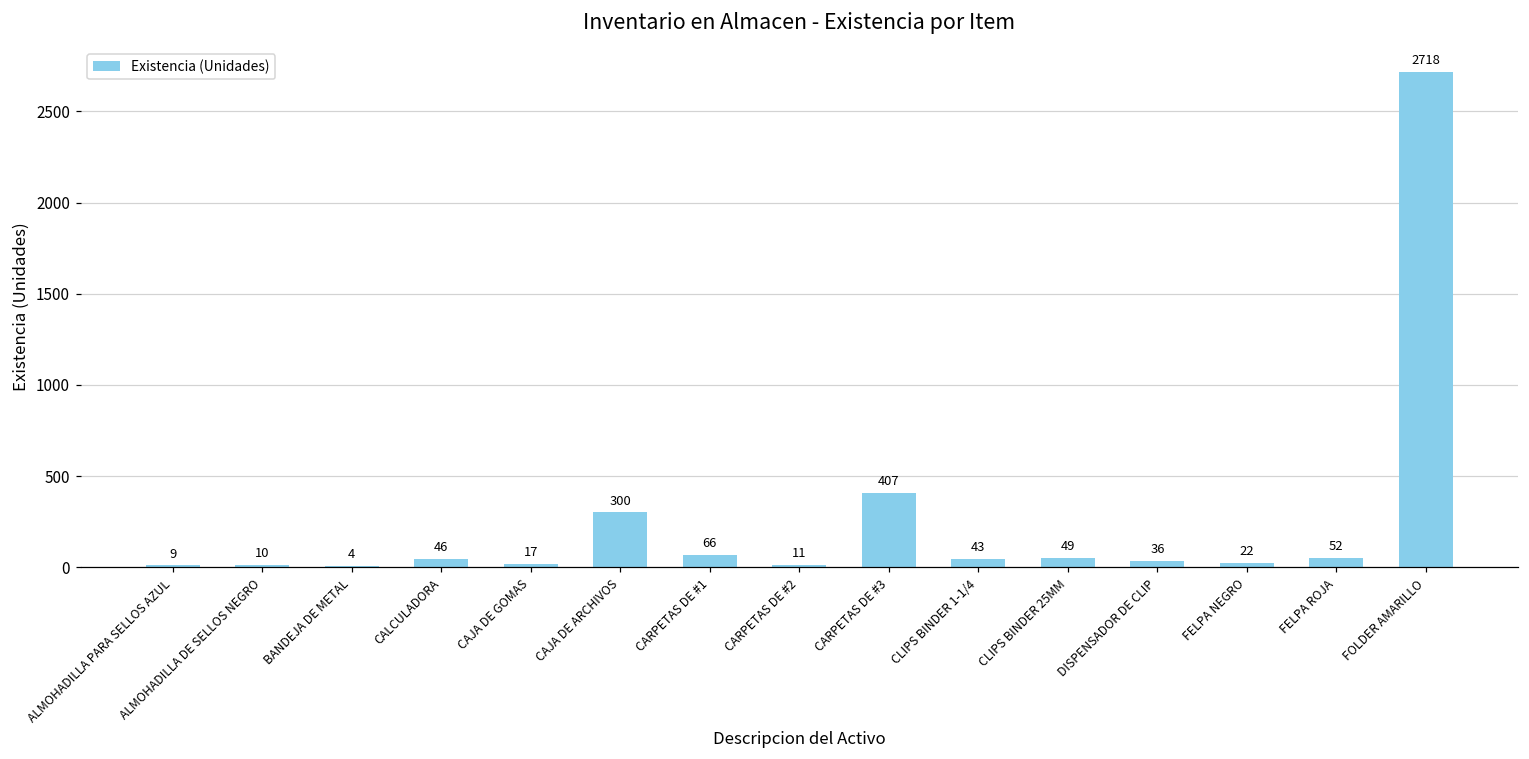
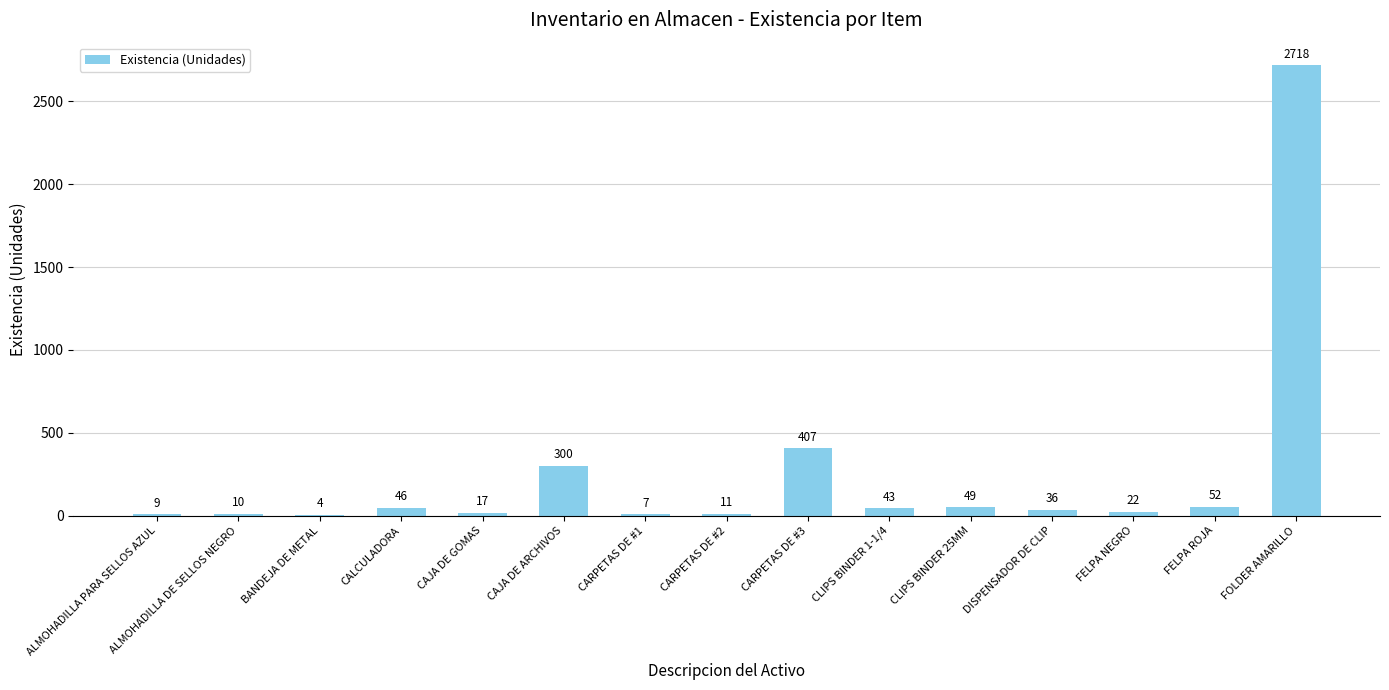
CARPETAS DE #1: 66 -> 7
